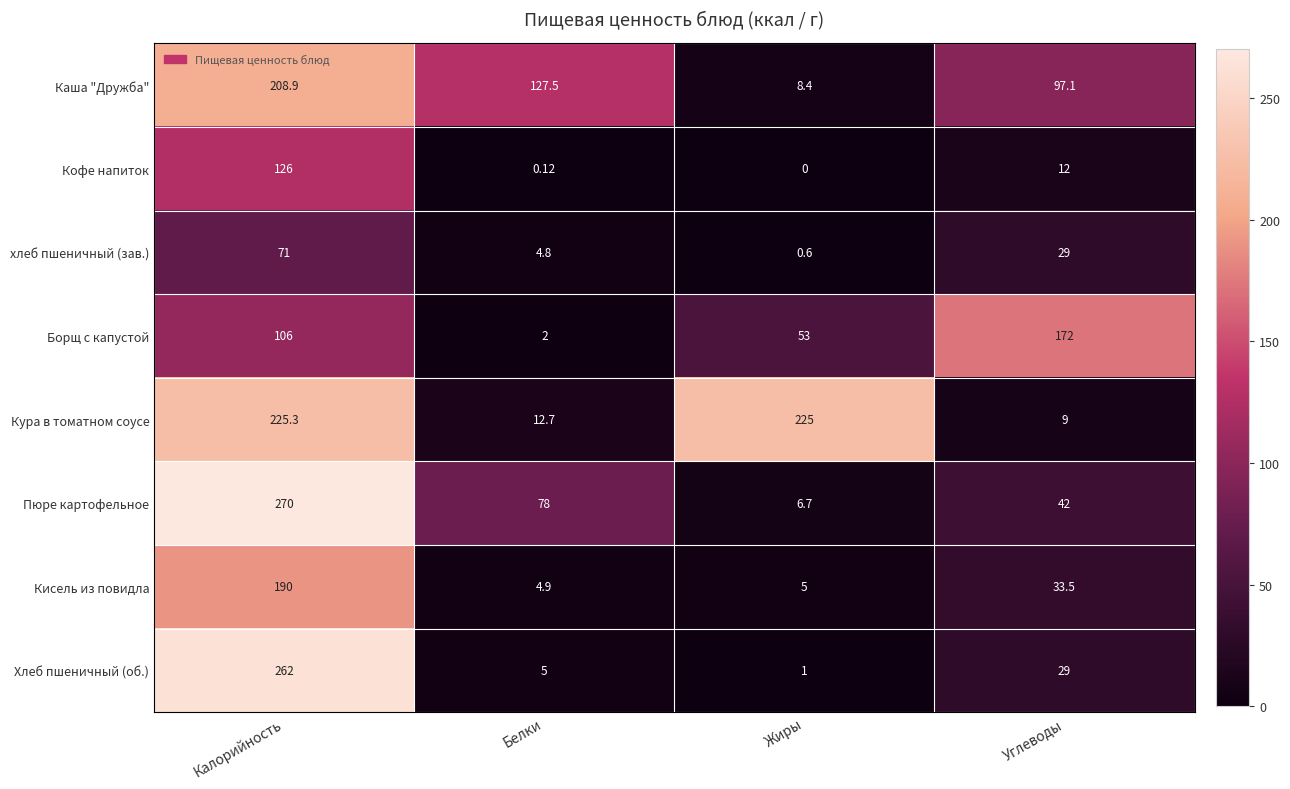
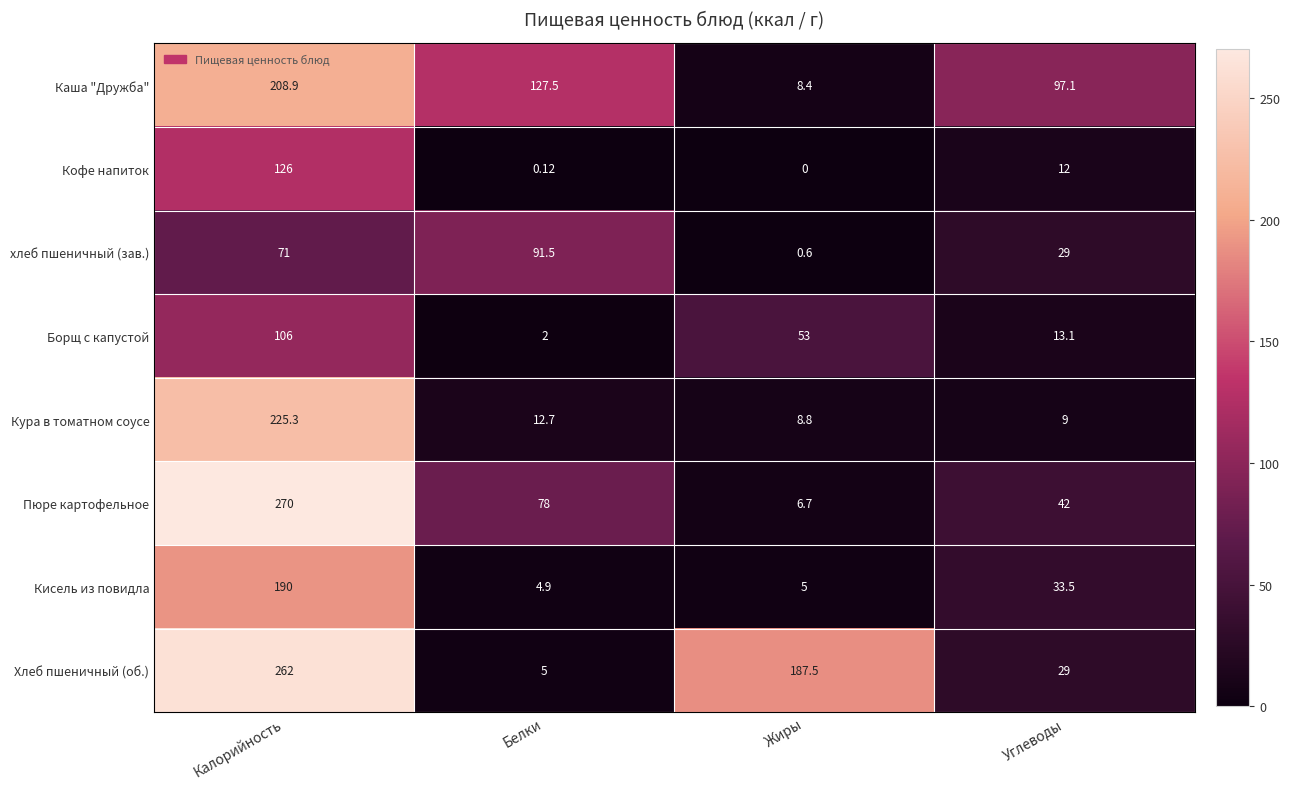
хлеб пшеничный (зав.), Белки: 4.8 -> 91.5
Борщ с капустой, Углеводы: 172 -> 13.1
Кура в томатном соусе, Жиры: 225 -> 8.8
Хлеб пшеничный (об.), Жиры: 1 -> 187.5
